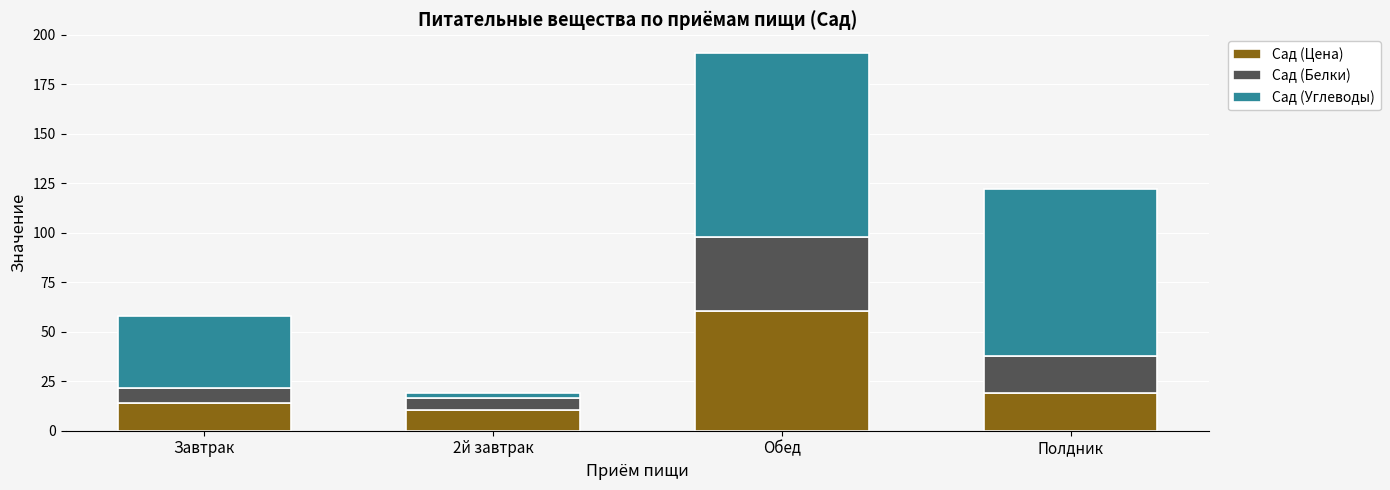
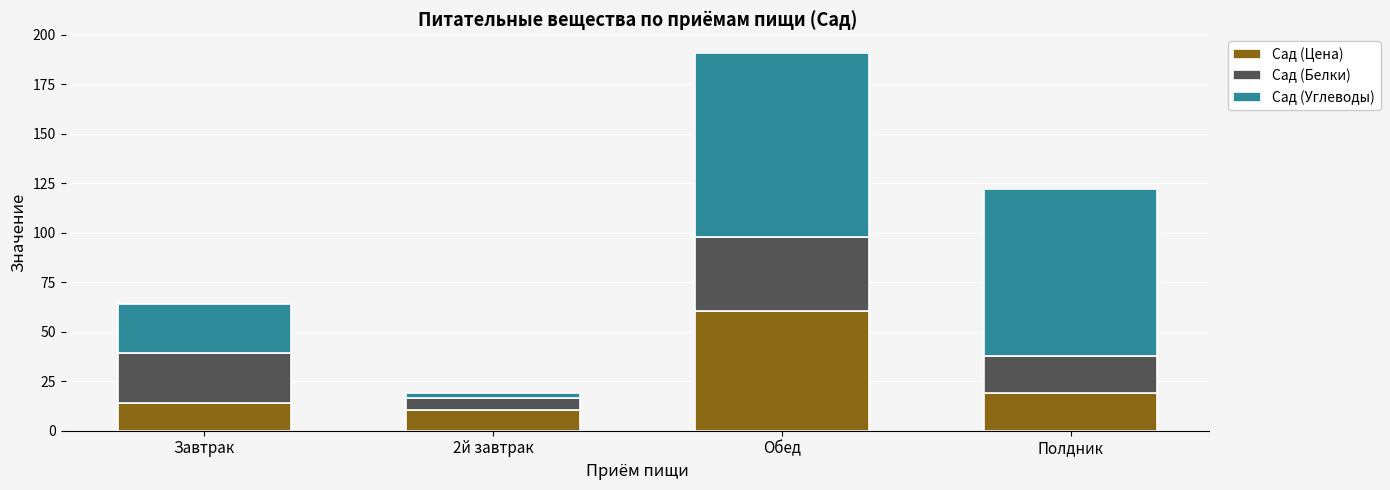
Сад (Белки), Завтрак: 8 -> 25
Сад (Углеводы), Завтрак: 36 -> 25
